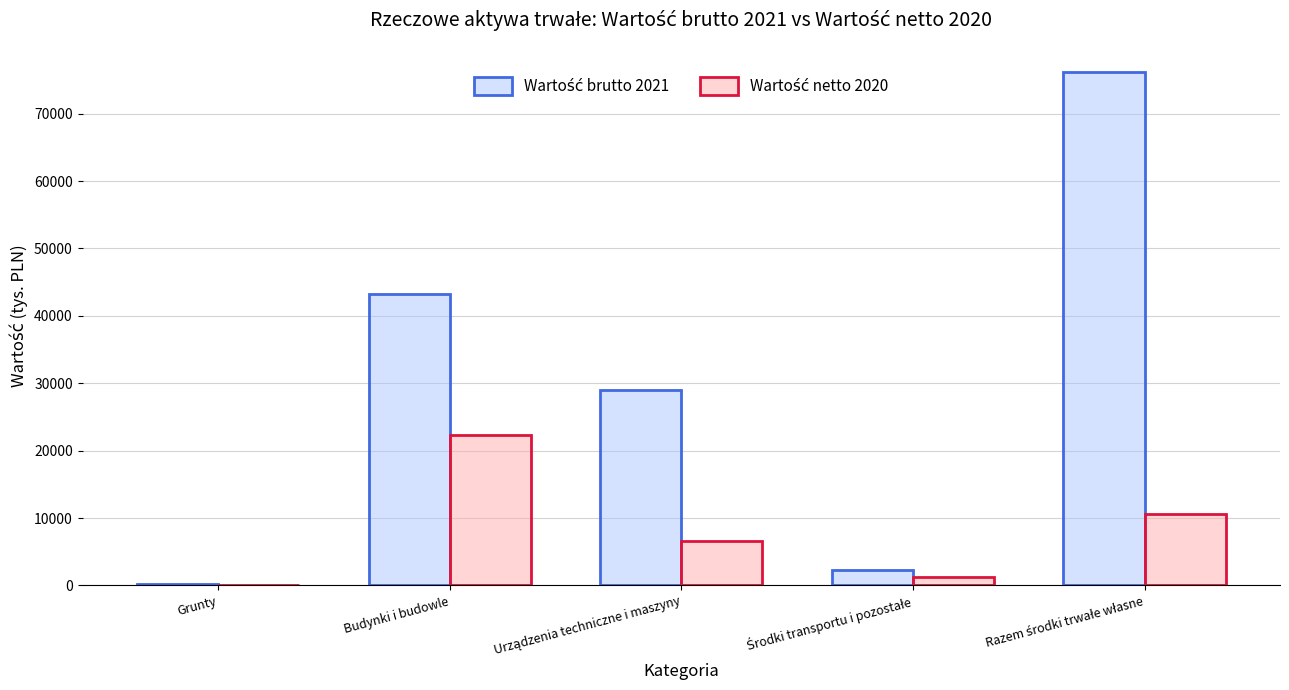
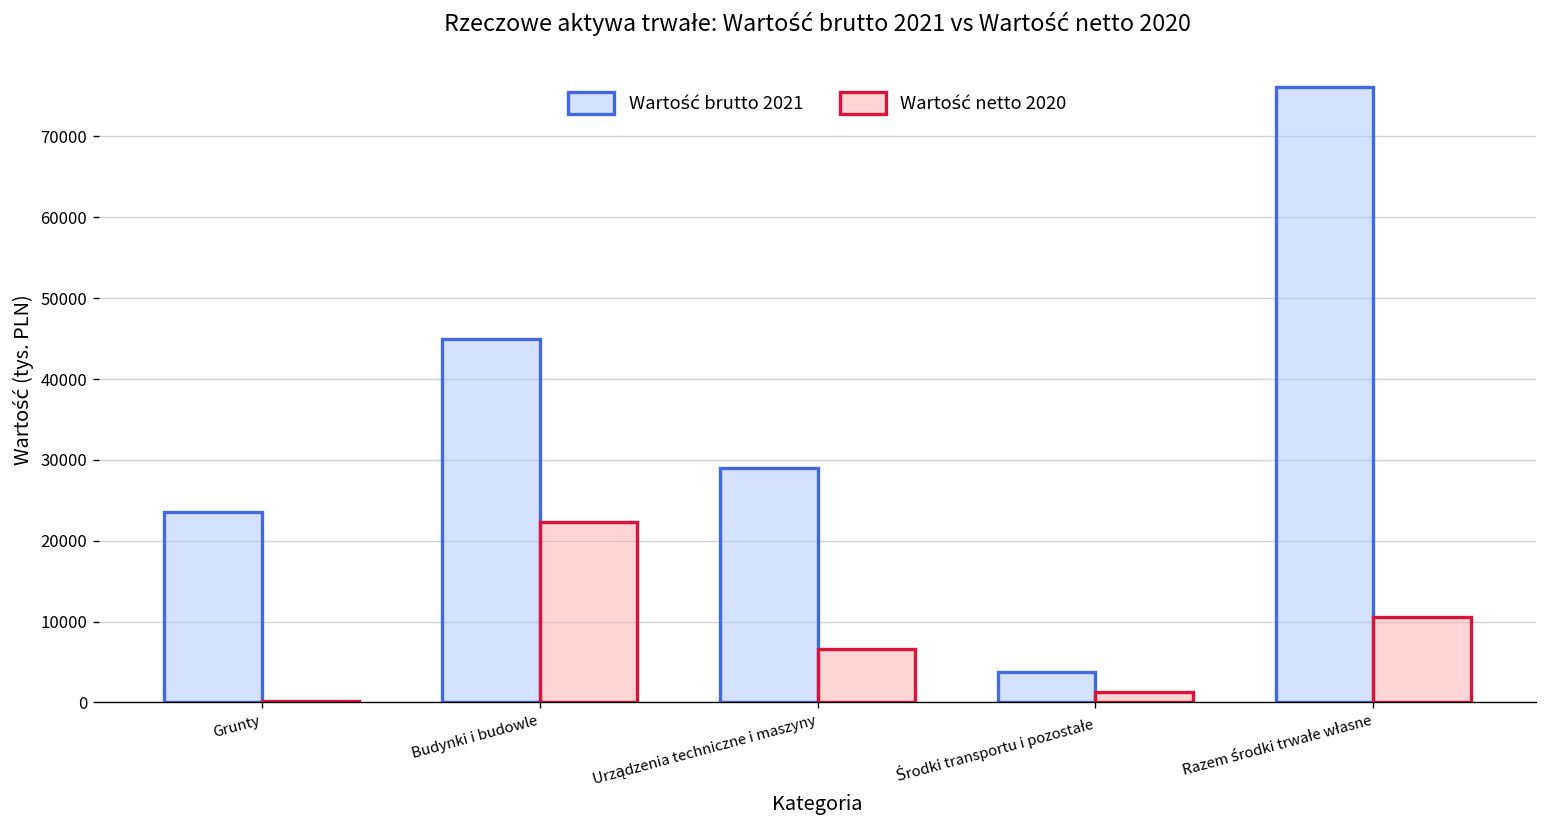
Wartość brutto 2021, Grunty: 0 -> 24000
Wartość brutto 2021, Budynki i budowle: 43000 -> 45000
Wartość brutto 2021, Środki transportu i pozostałe: 2000 -> 4000
